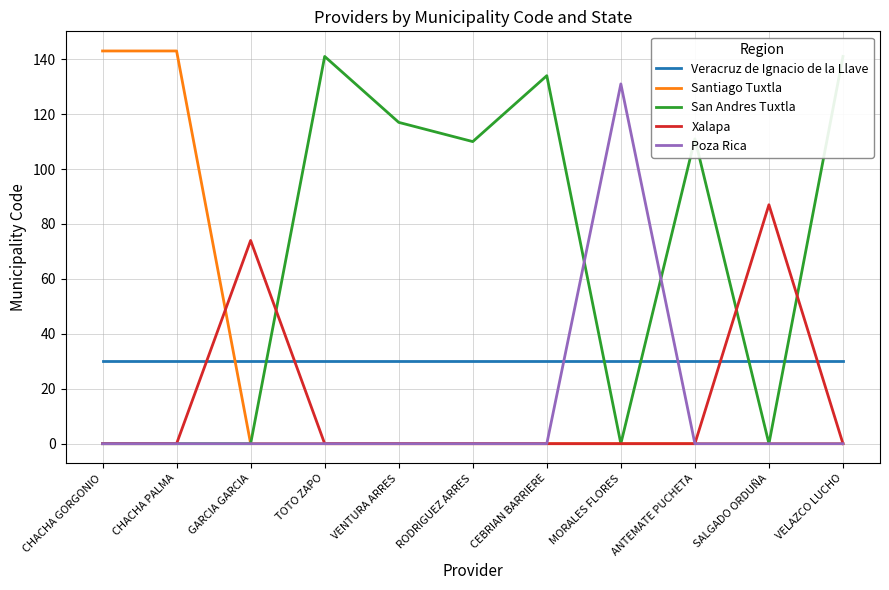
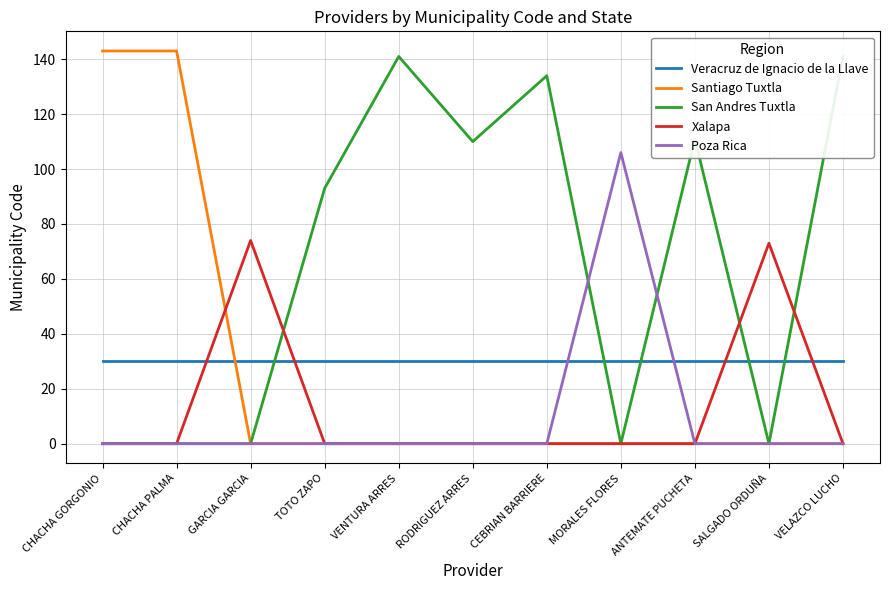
San Andres Tuxtla, TOTO ZAPO: 141 -> 93
San Andres Tuxtla, VENTURA ARRES: 117 -> 141
Poza Rica, MORALES FLORES: 131 -> 106
Xalapa, SALGADO ORDUÑA: 87 -> 73
